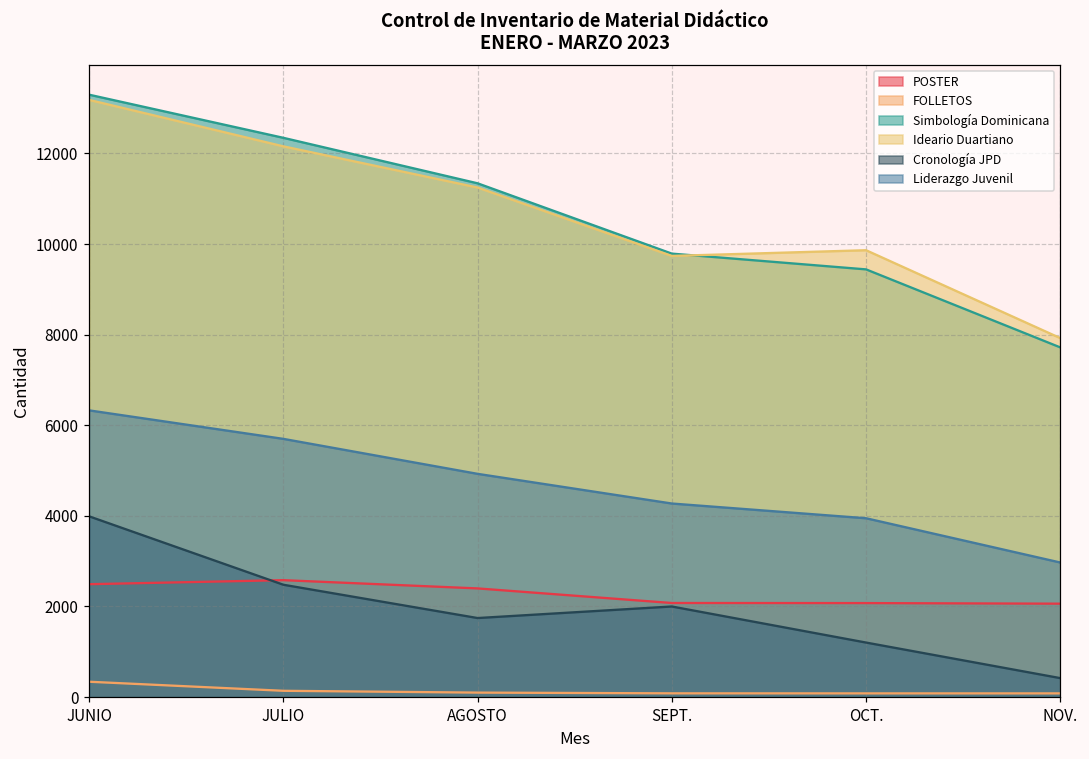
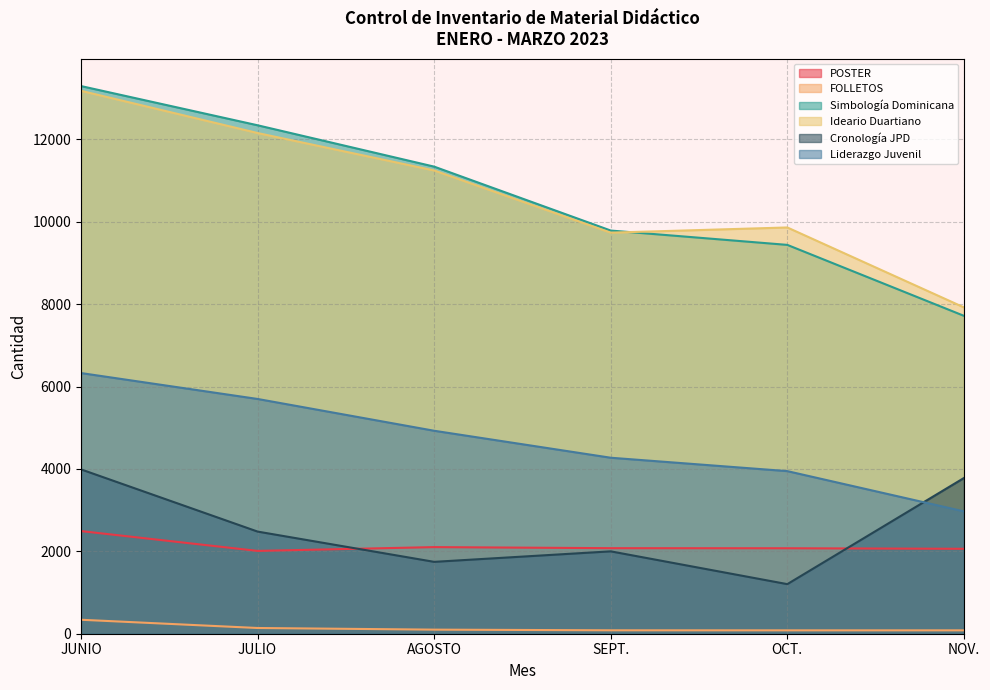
POSTER, JULIO: 2600 -> 2000
POSTER, AGOSTO: 2400 -> 2100
Cronología JPD, NOV.: 400 -> 3800
